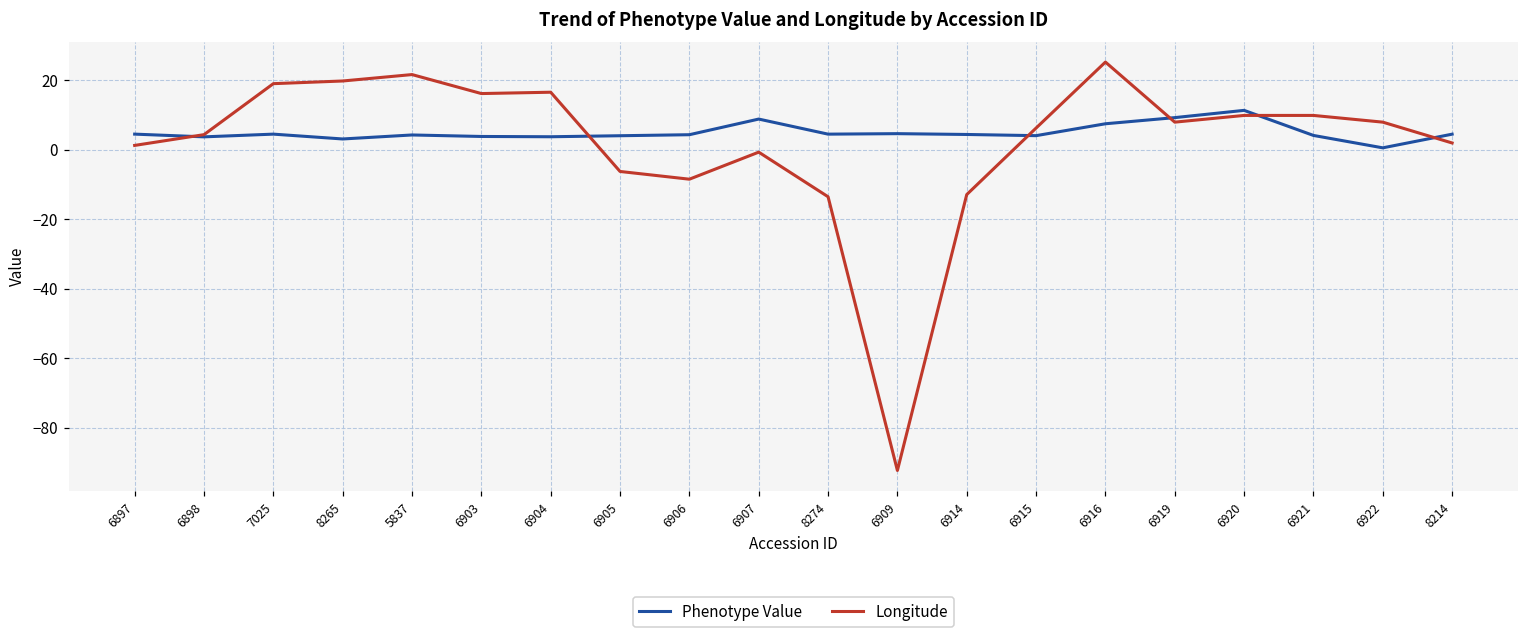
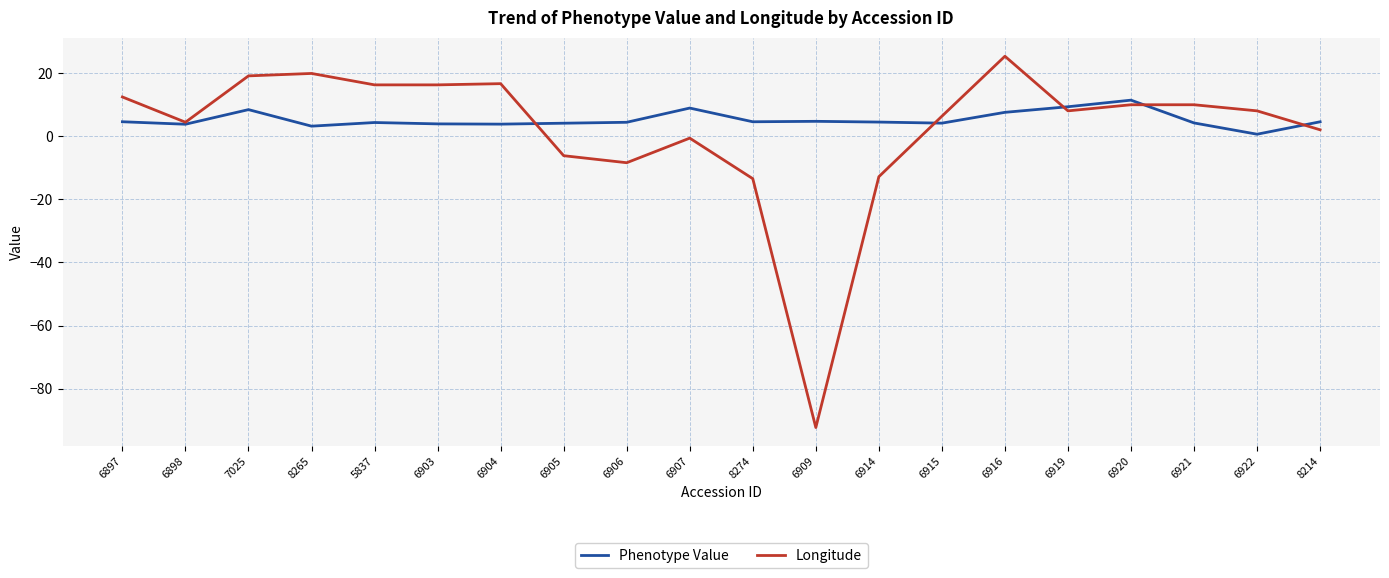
Longitude, 6897: 1 -> 12
Phenotype Value, 7025: 5 -> 8
Longitude, 5837: 22 -> 16
